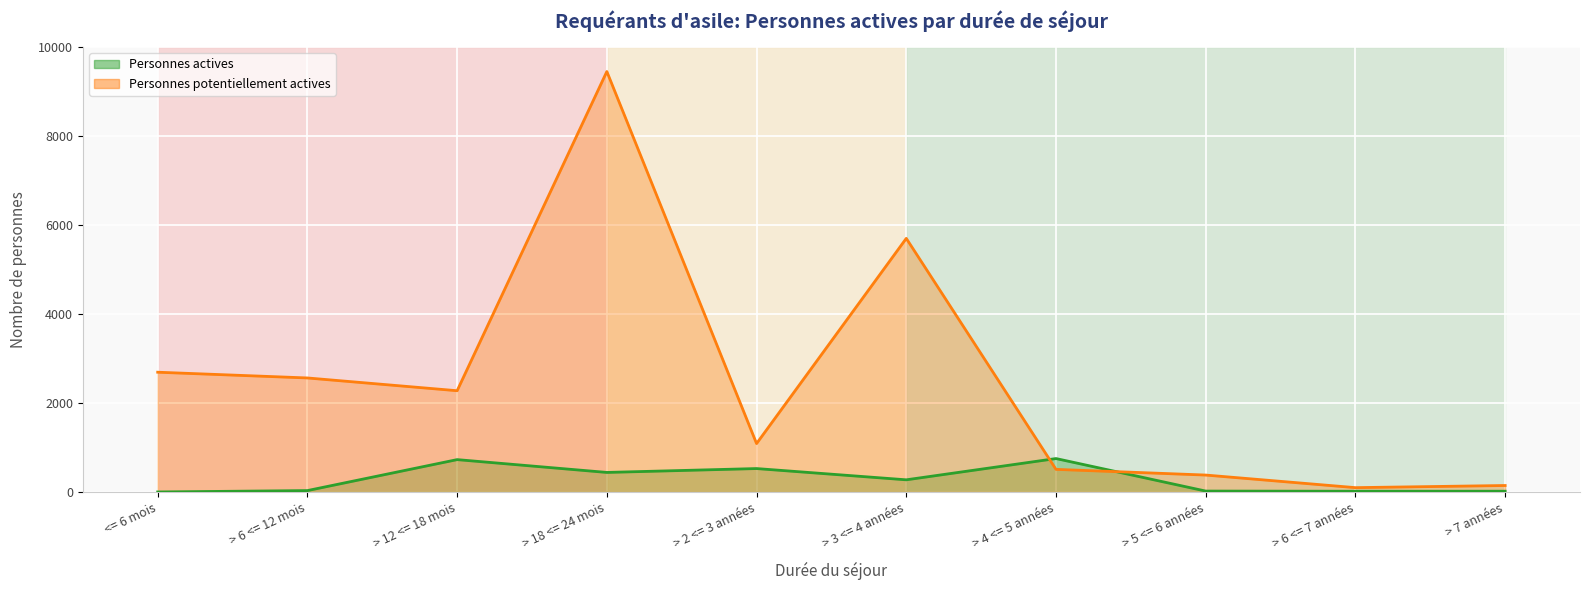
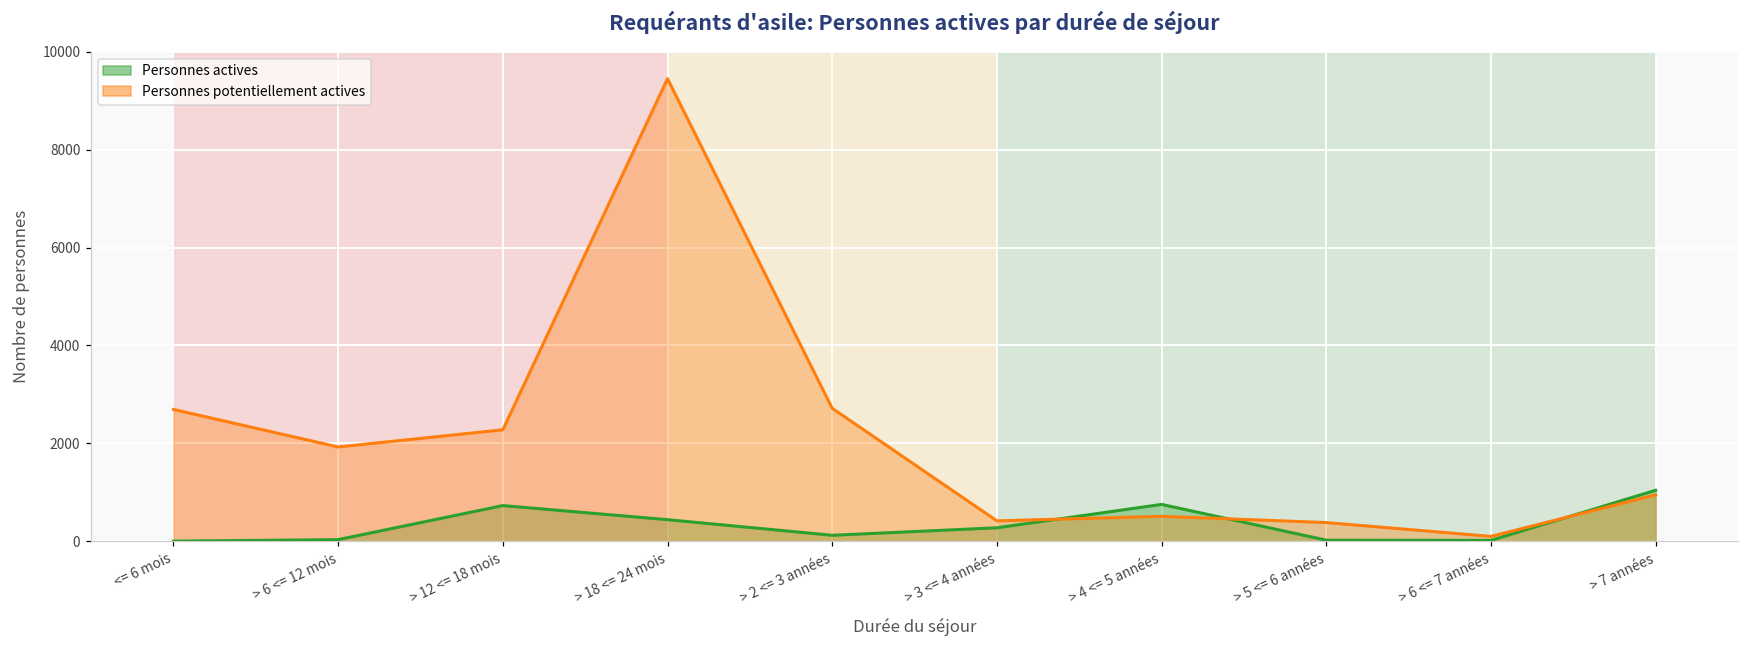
Personnes potentiellement actives, > 6 <= 12 mois: 2600 -> 1900
Personnes actives, > 2 <= 3 années: 500 -> 100
Personnes potentiellement actives, > 2 <= 3 années: 1100 -> 2700
Personnes potentiellement actives, > 3 <= 4 années: 5700 -> 400
Personnes actives, > 7 années: 0 -> 1000
Personnes potentiellement actives, > 7 années: 100 -> 900
